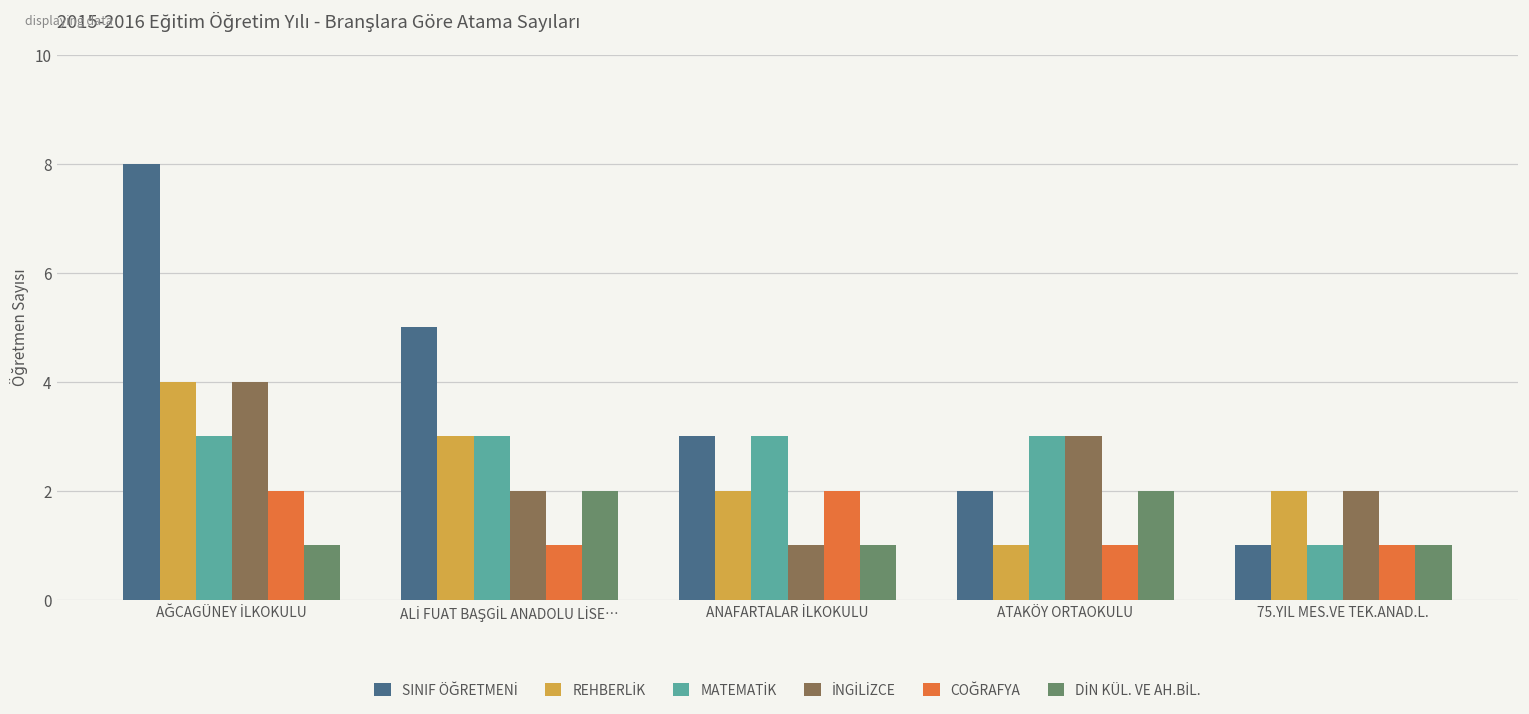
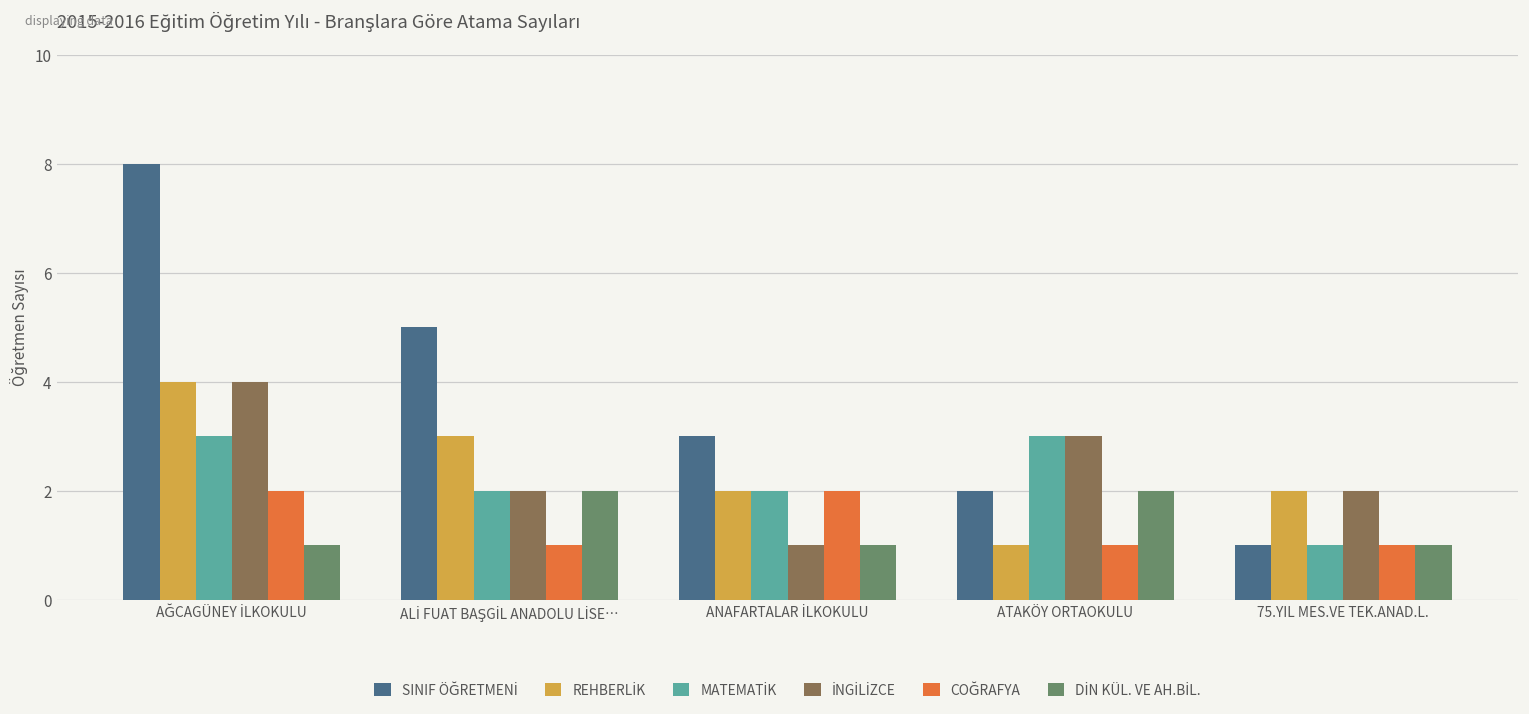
MATEMATİK, ALİ FUAT BAŞGİL ANADOLU LİSE…: 3 -> 2
MATEMATİK, ANAFARTALAR İLKOKULU: 3 -> 2
